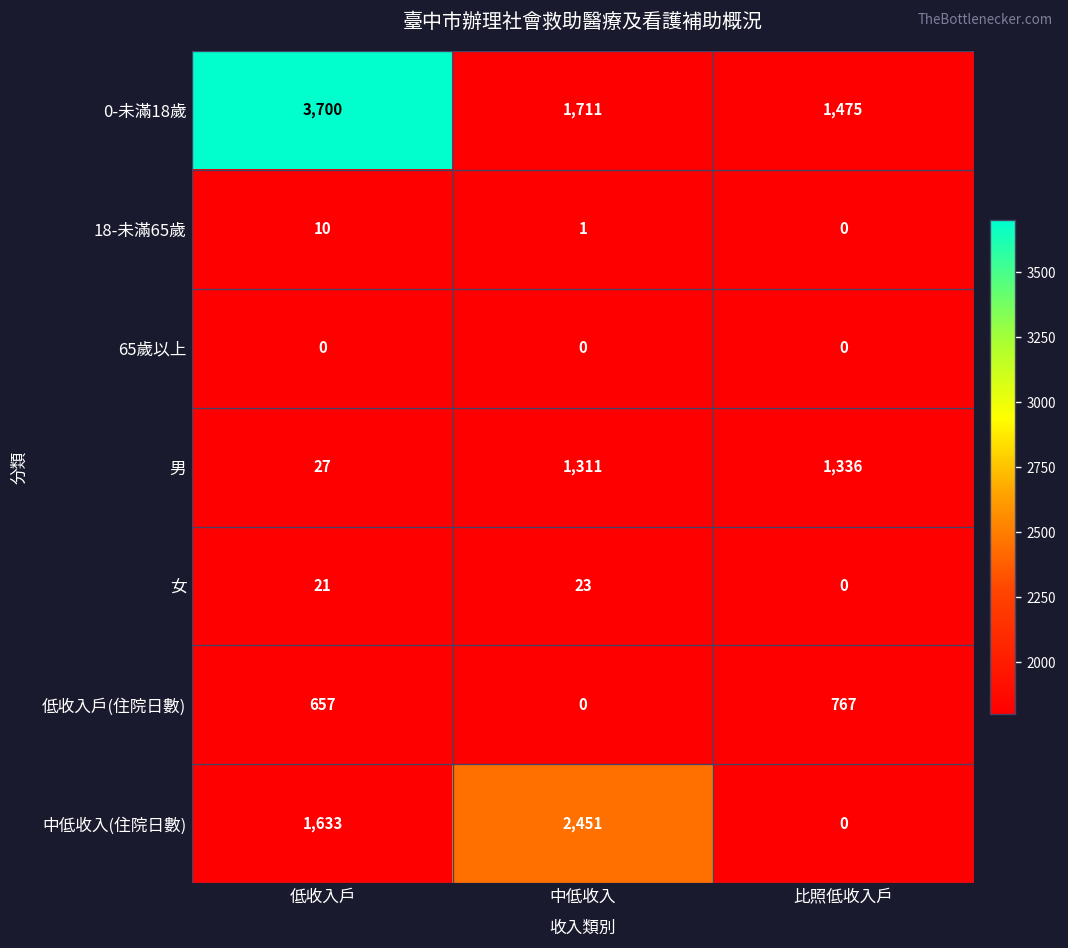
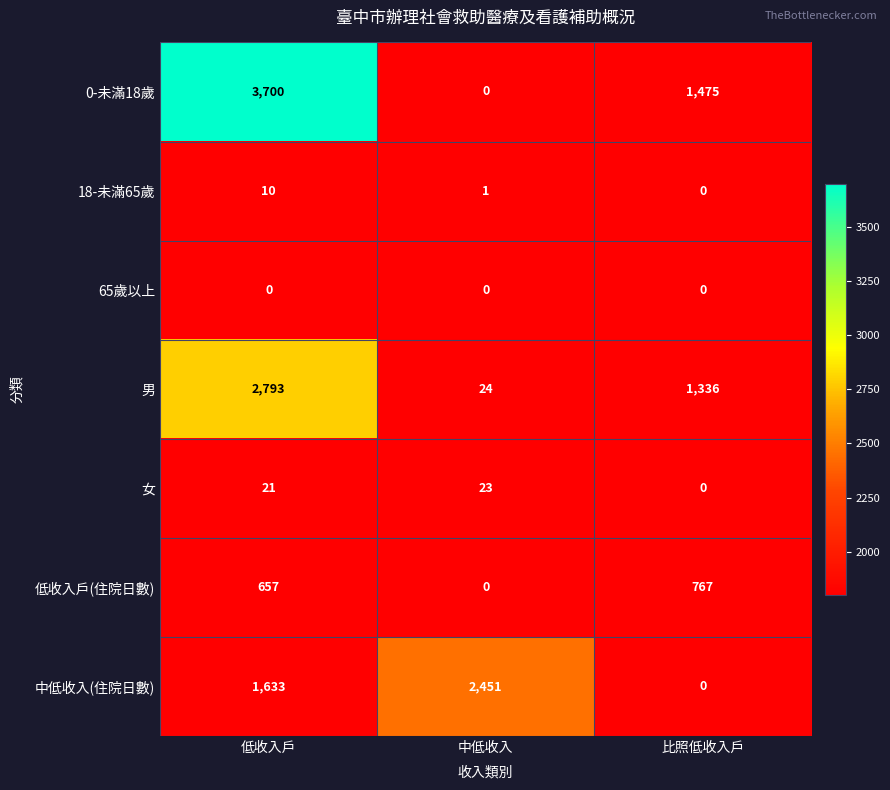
0-未滿18歲, 中低收入: 1,711 -> 0
男, 低收入戶: 27 -> 2,793
男, 中低收入: 1,311 -> 24
